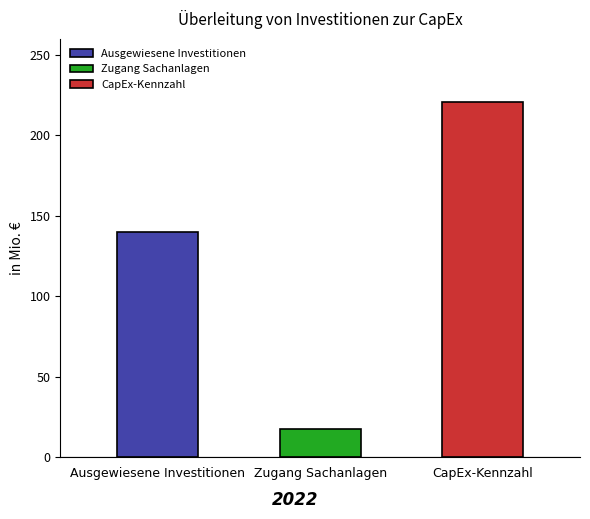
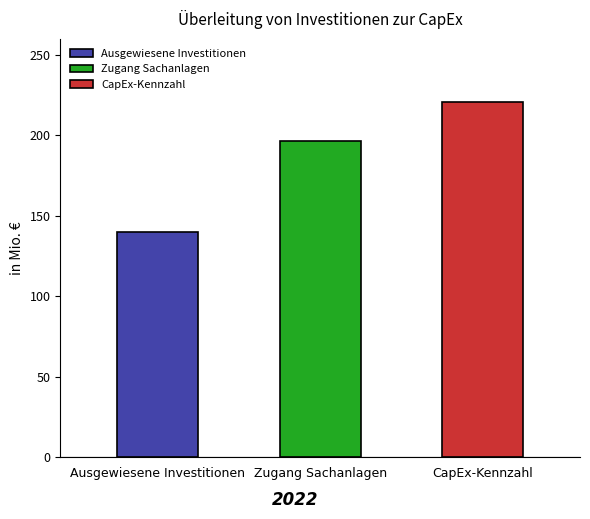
Zugang Sachanlagen: 17 -> 196
